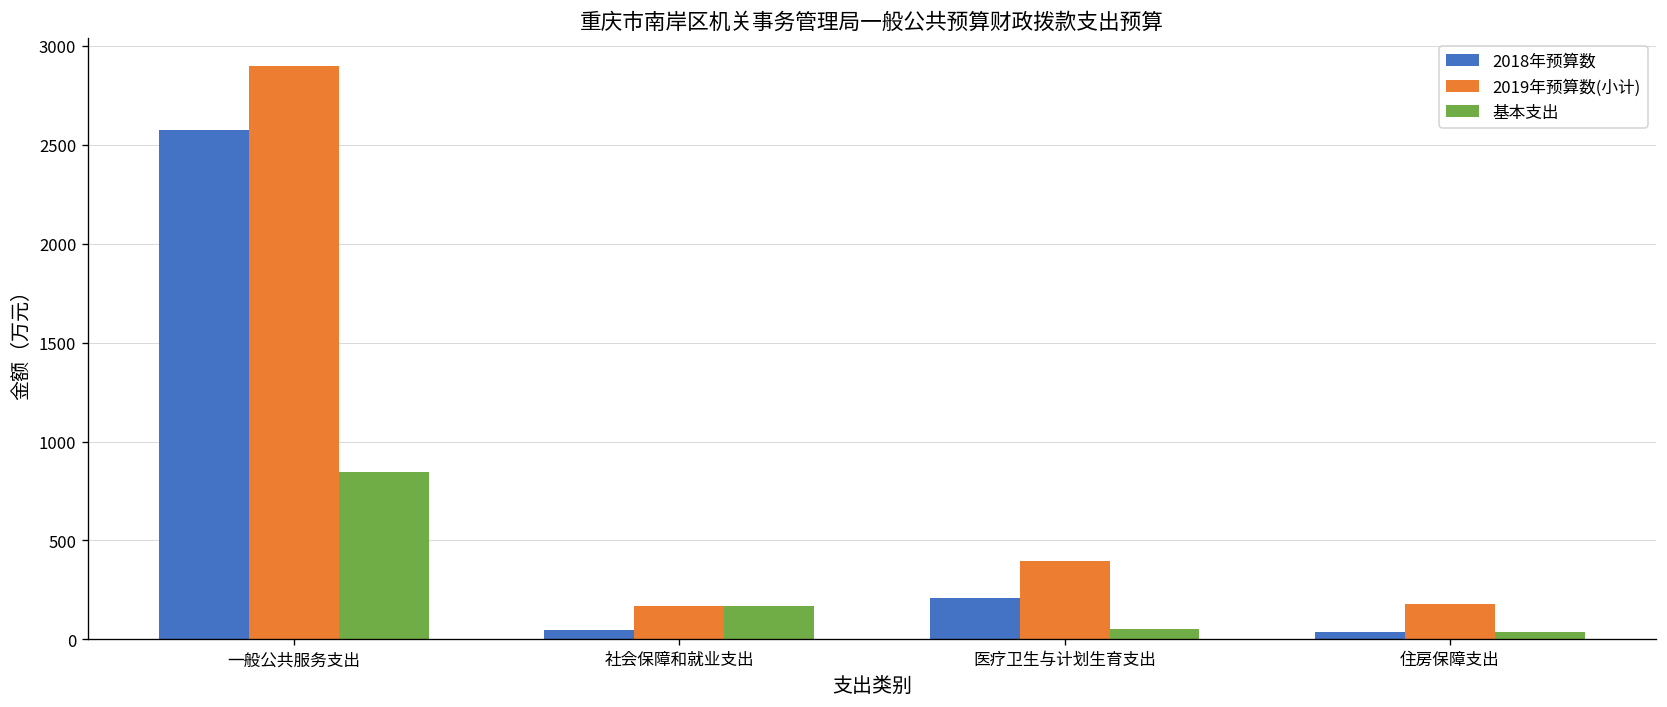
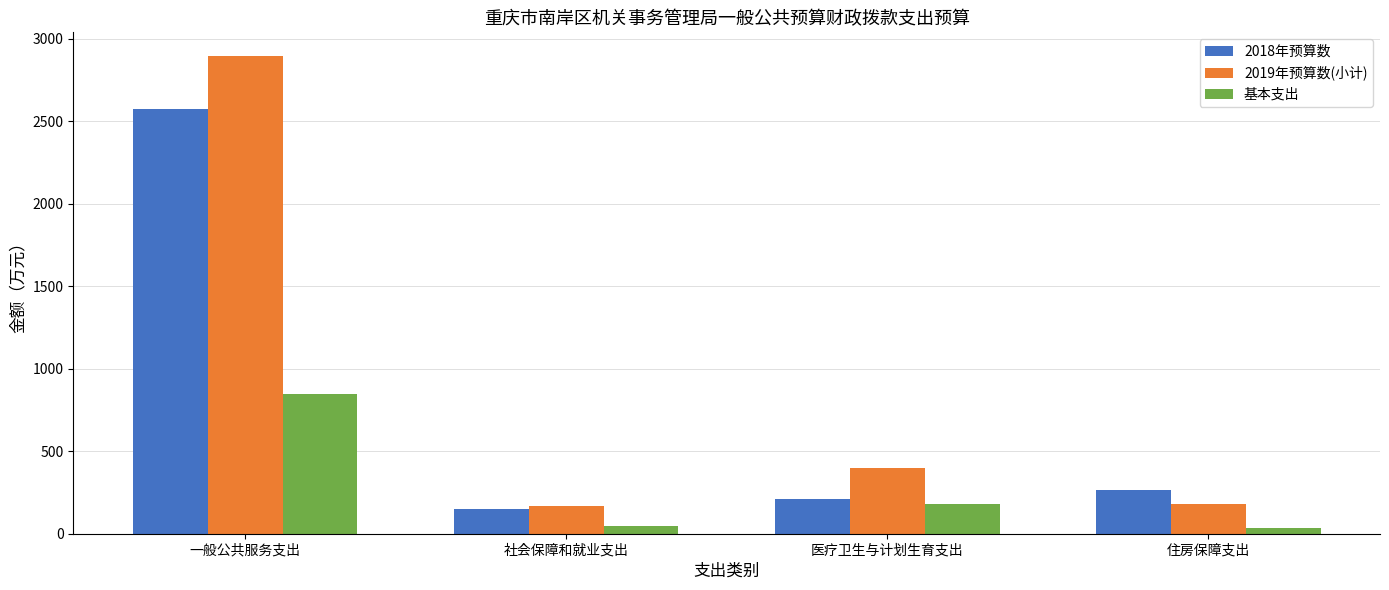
2018年预算数, 社会保障和就业支出: 50 -> 150
基本支出, 社会保障和就业支出: 170 -> 50
基本支出, 医疗卫生与计划生育支出: 50 -> 180
2018年预算数, 住房保障支出: 40 -> 260
